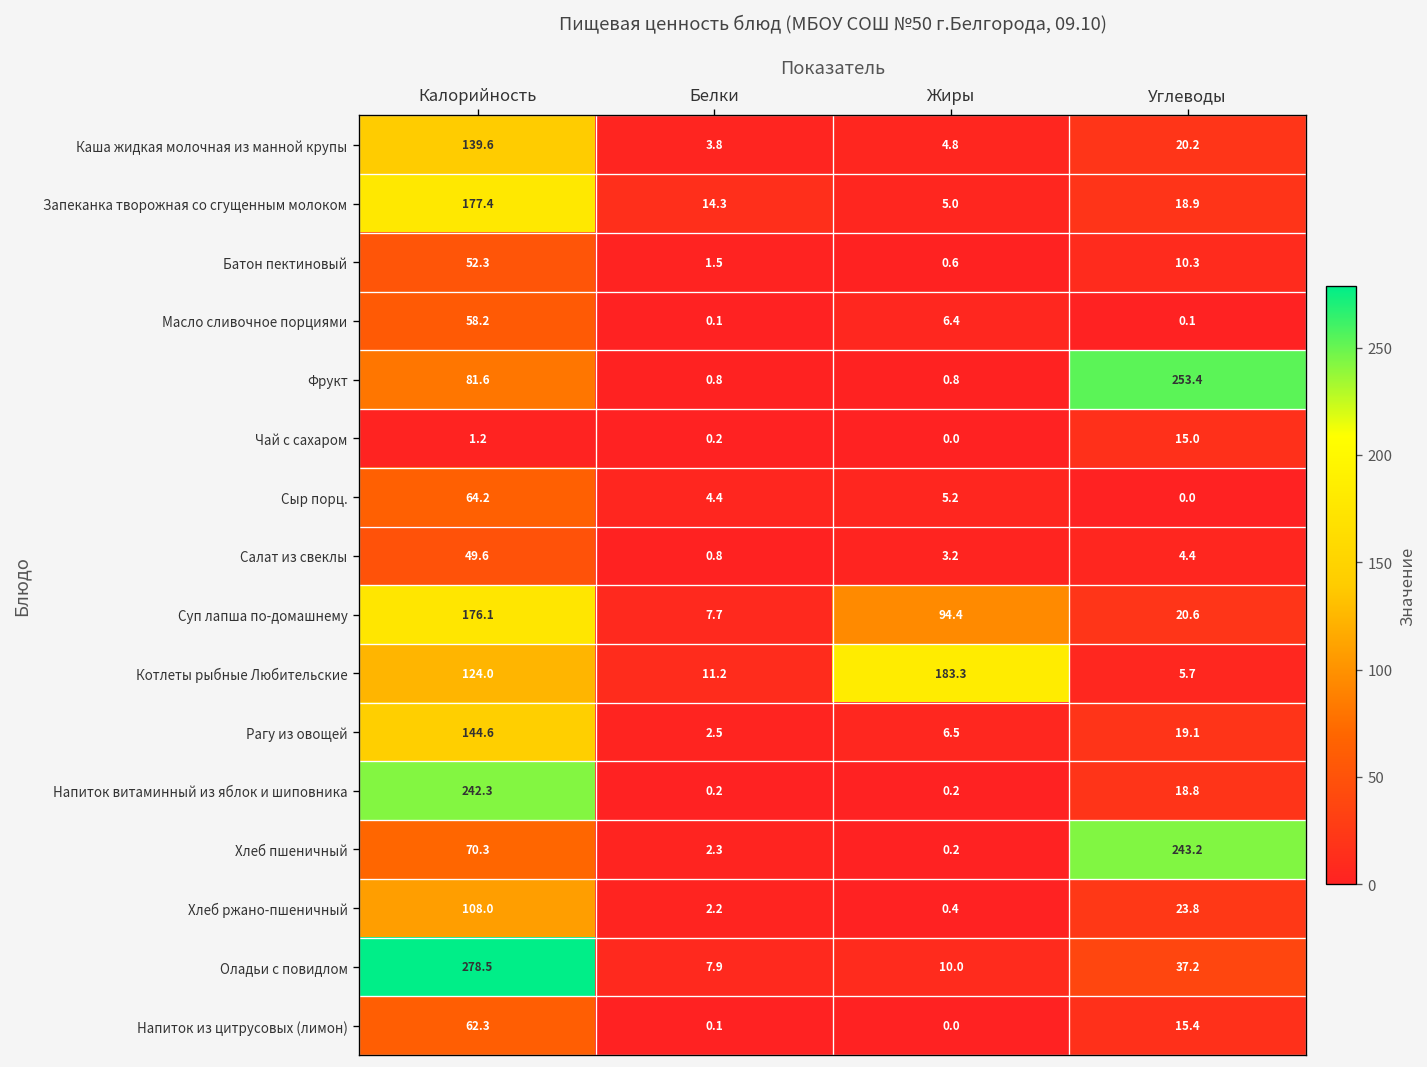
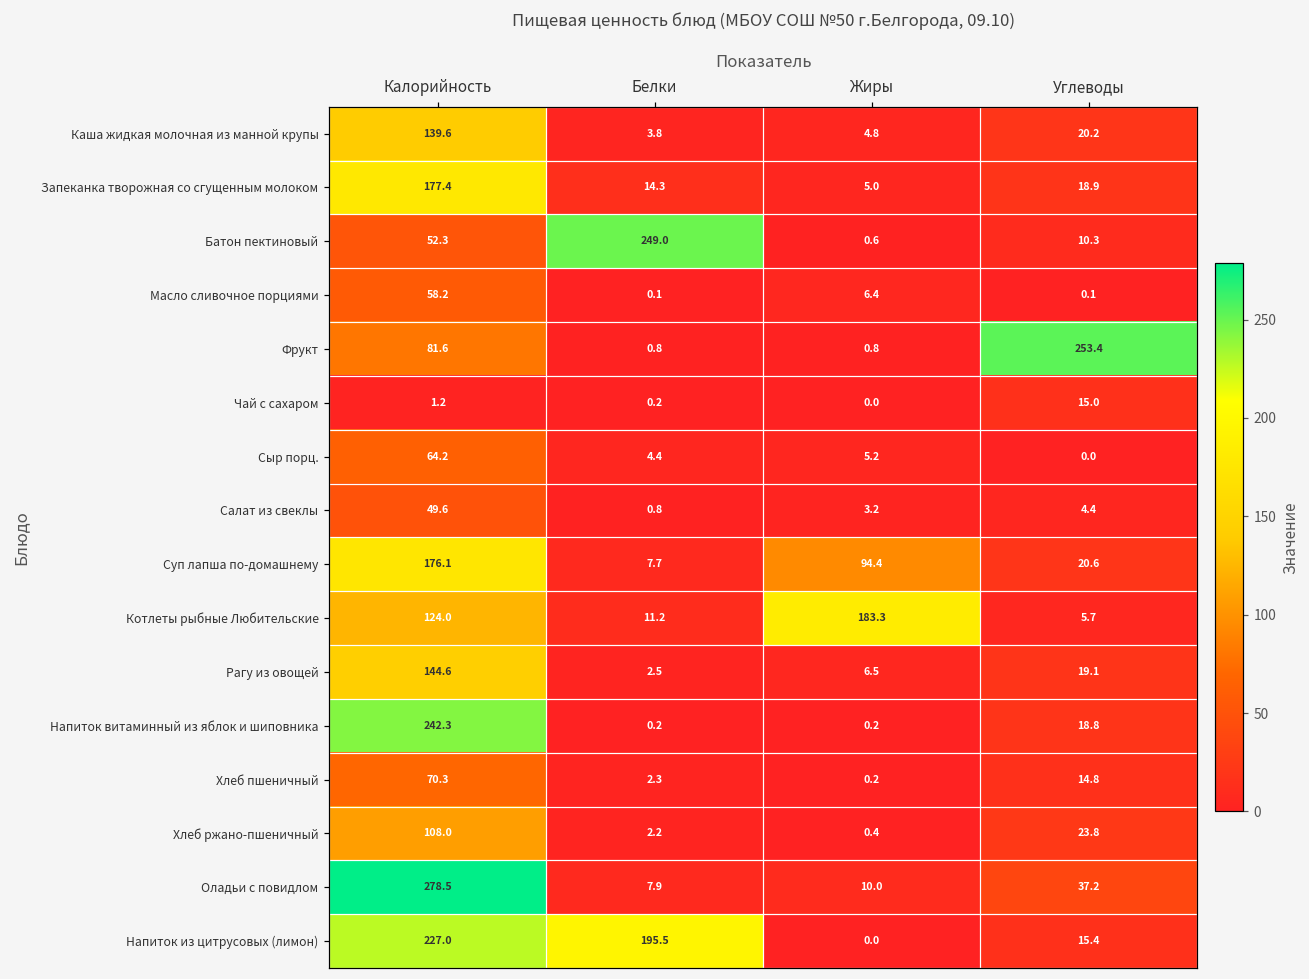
Батон пектиновый, Белки: 1.5 -> 249.0
Хлеб пшеничный, Углеводы: 243.2 -> 14.8
Напиток из цитрусовых (лимон), Калорийность: 62.3 -> 227.0
Напиток из цитрусовых (лимон), Белки: 0.1 -> 195.5
